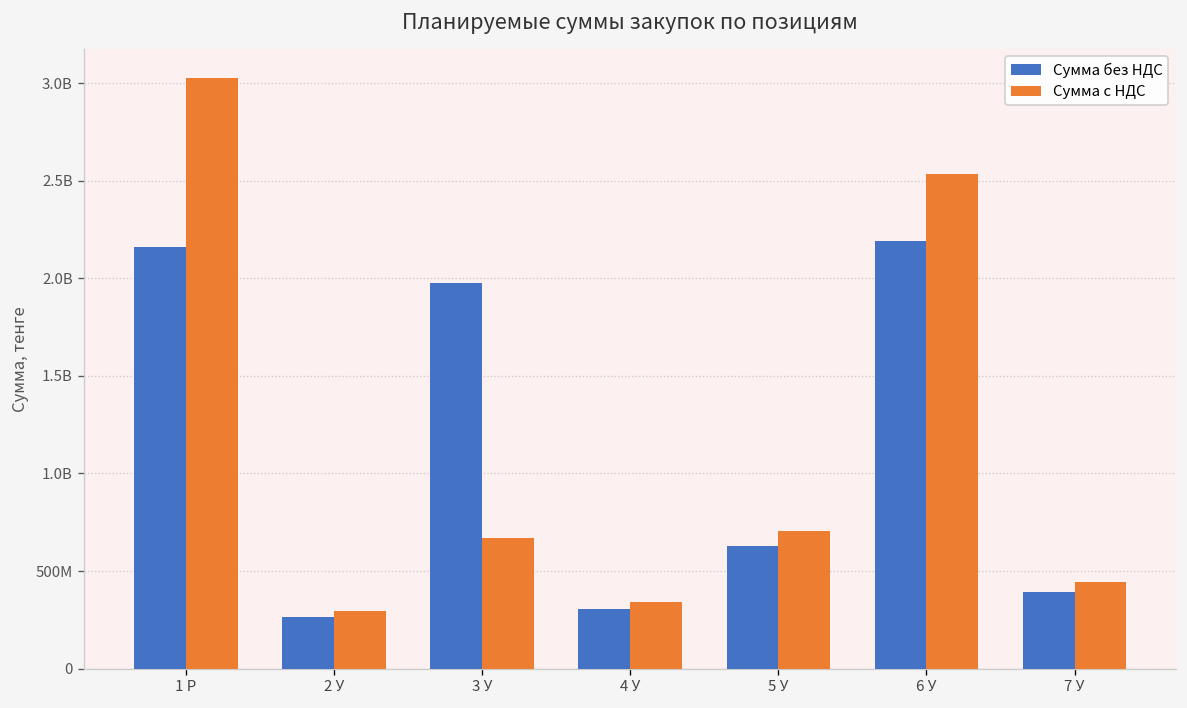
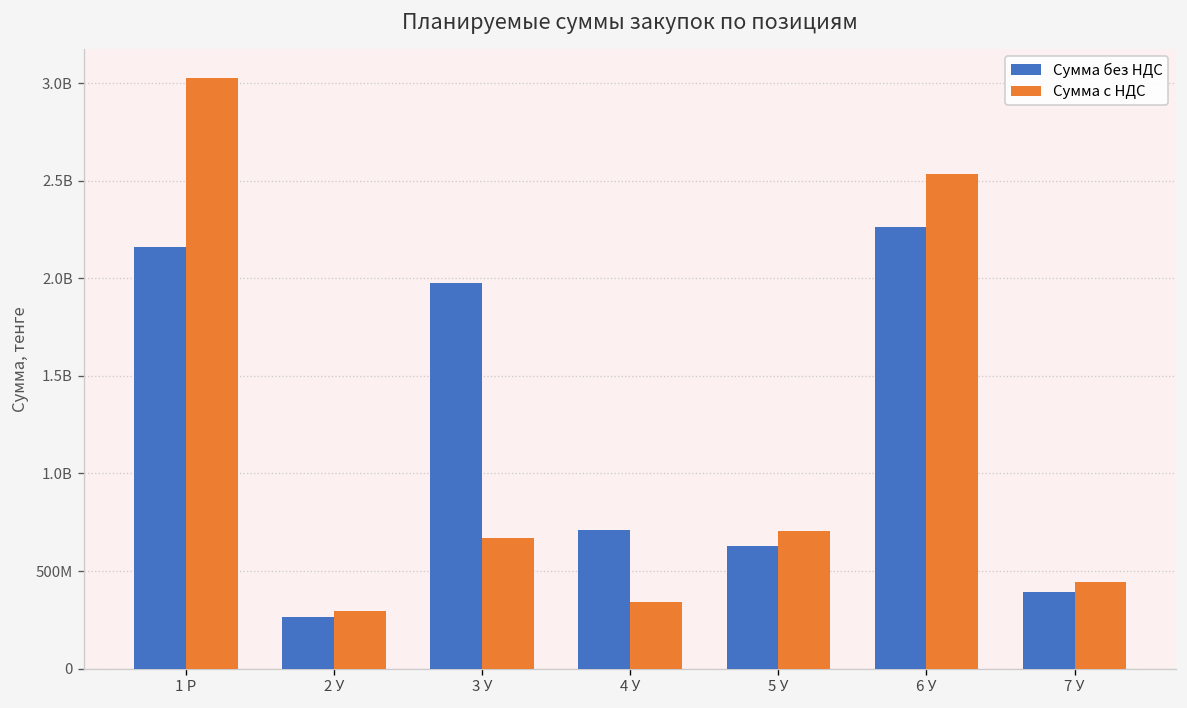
Сумма без НДС, 4 У: 310000000 -> 710000000
Сумма без НДС, 6 У: 2190000000 -> 2260000000
